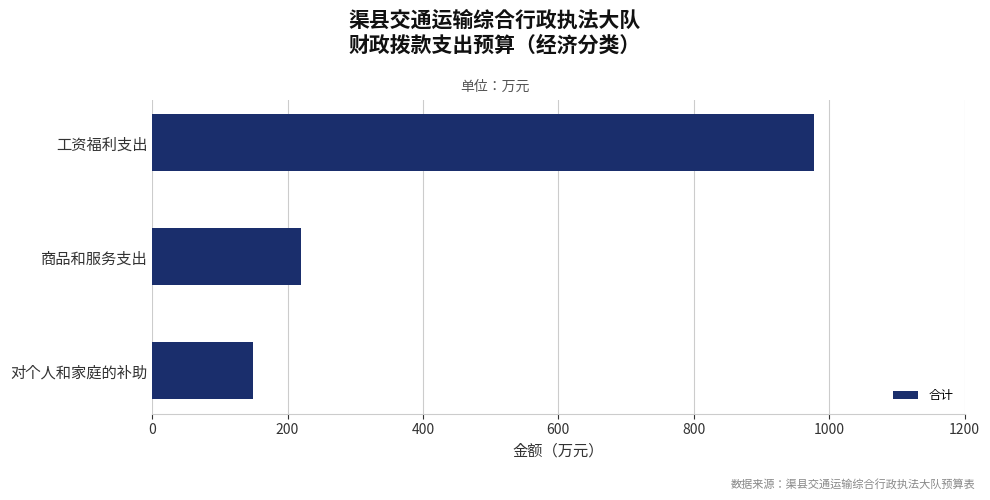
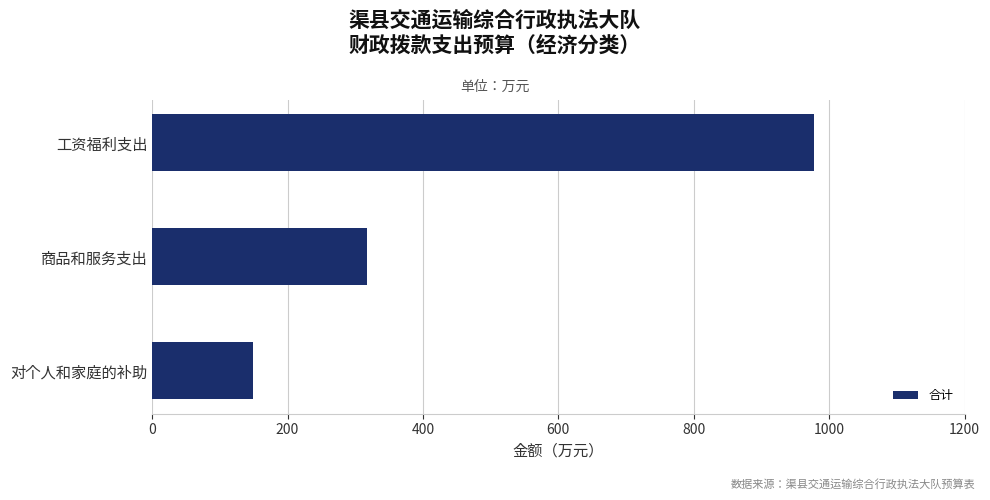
商品和服务支出: 220 -> 320
